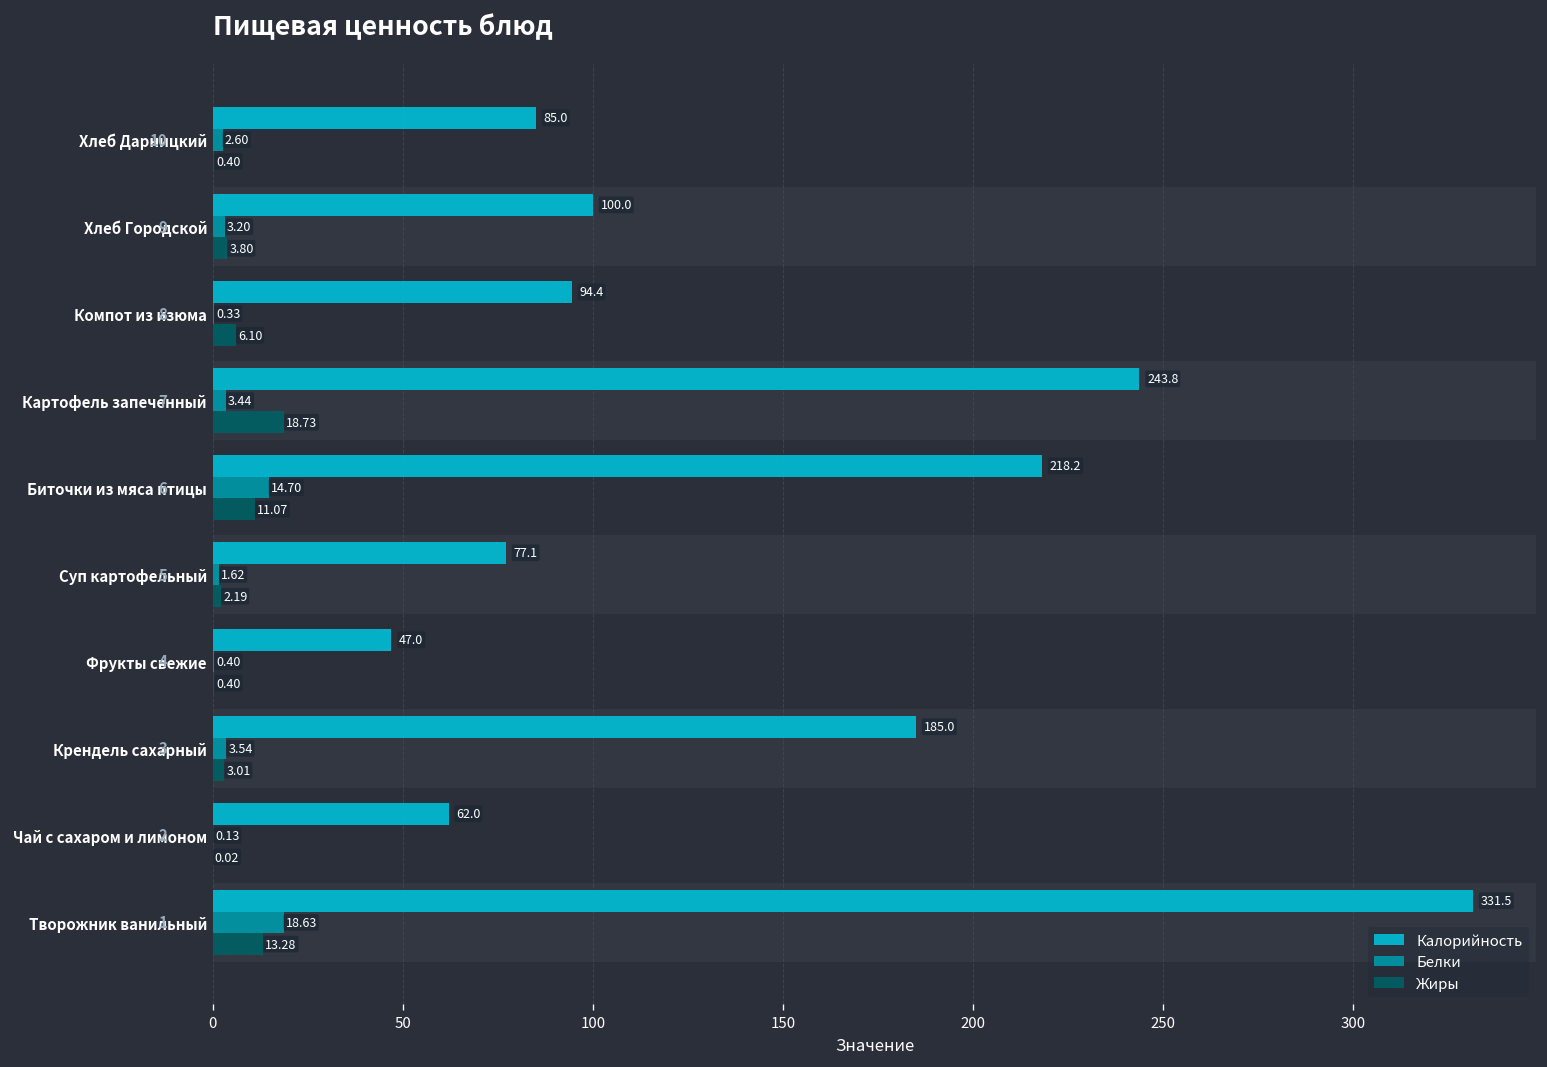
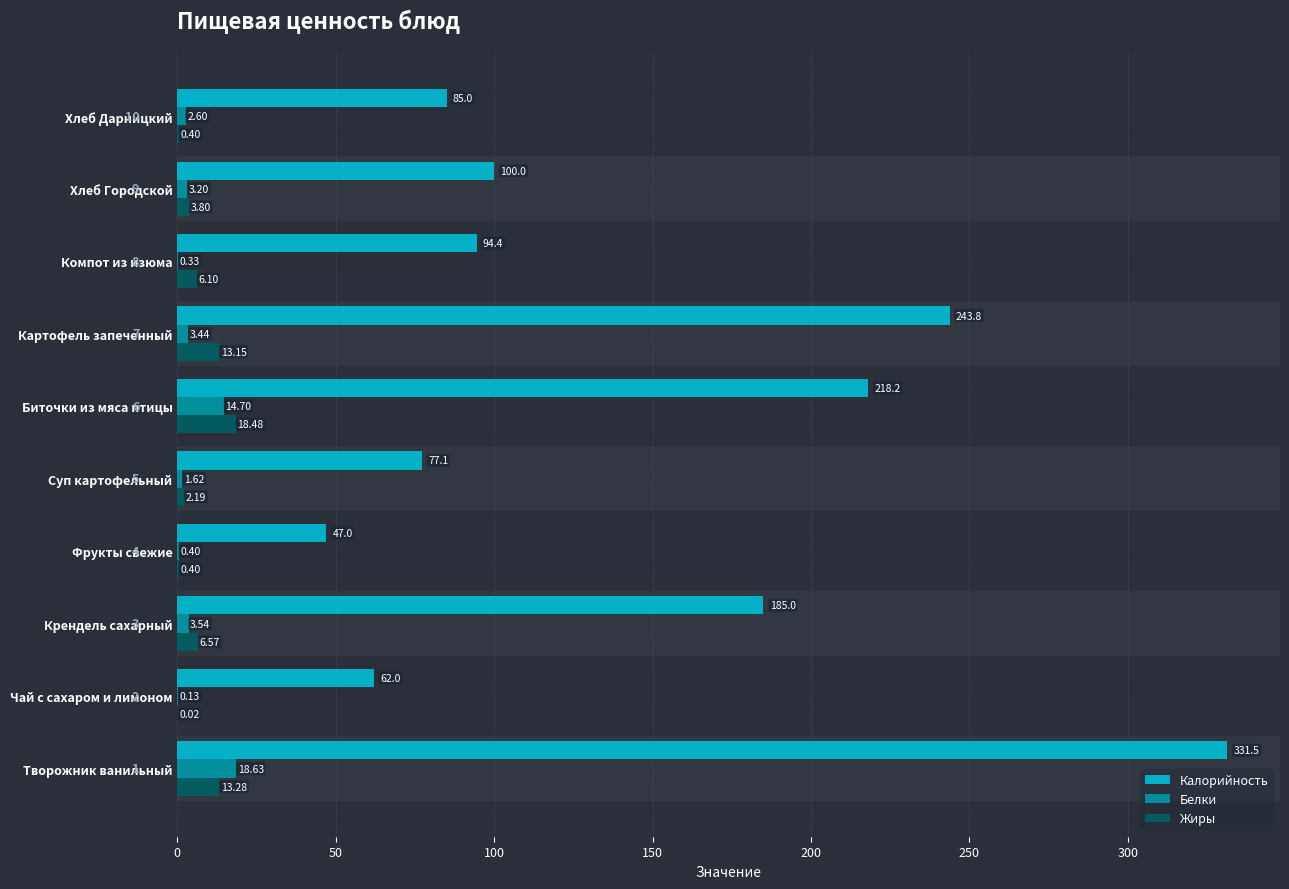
Жиры, Картофель запеченный: 18.73 -> 13.15
Жиры, Биточки из мяса птицы: 11.07 -> 18.48
Жиры, Крендель сахарный: 3.01 -> 6.57
